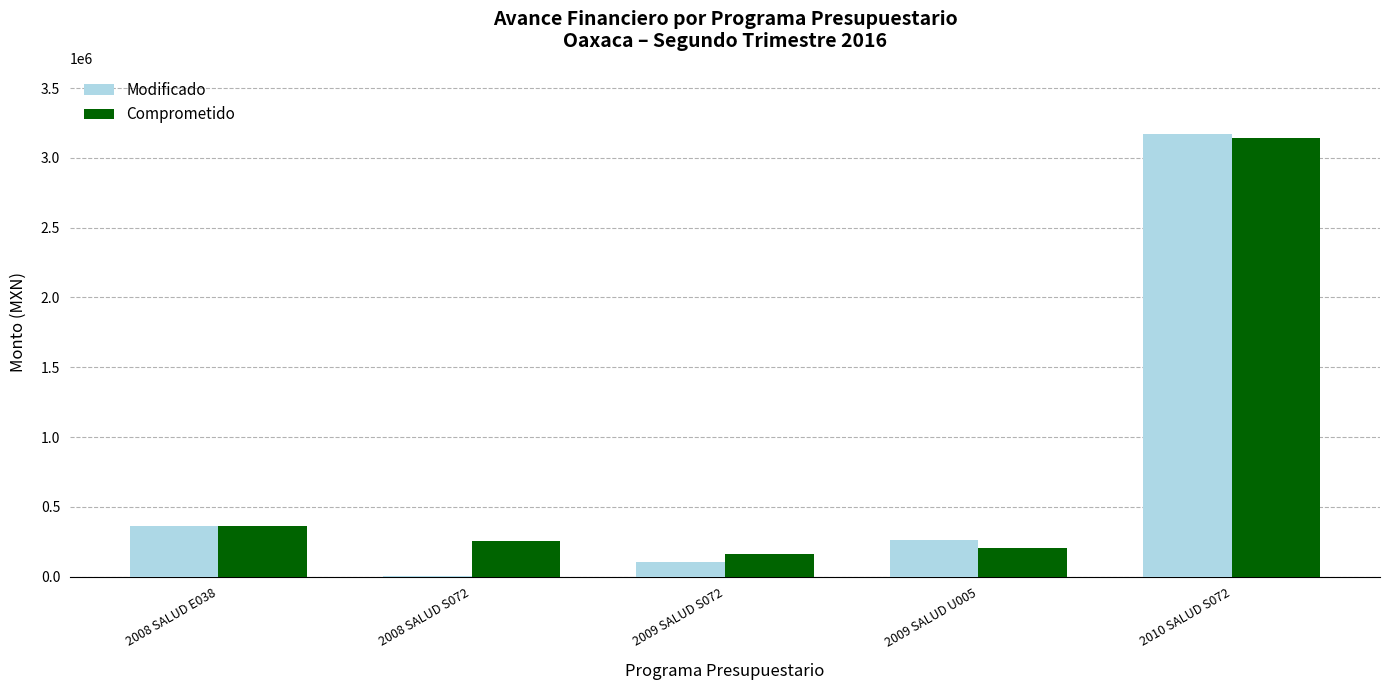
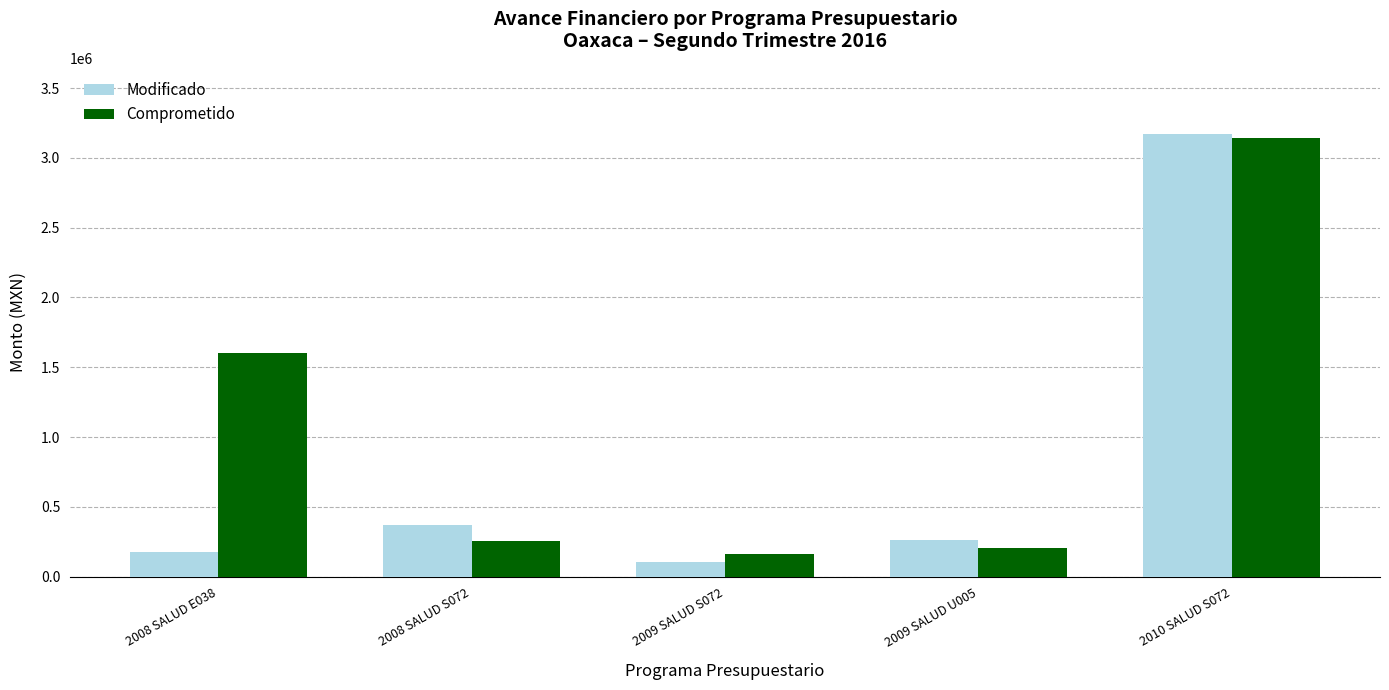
Modificado, 2008 SALUD E038: 360000 -> 180000
Comprometido, 2008 SALUD E038: 360000 -> 1600000
Modificado, 2008 SALUD S072: 0 -> 370000
